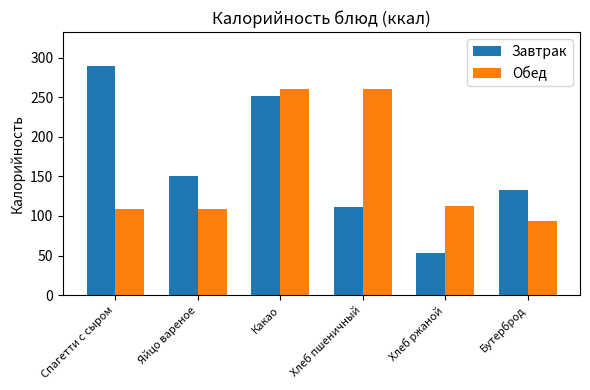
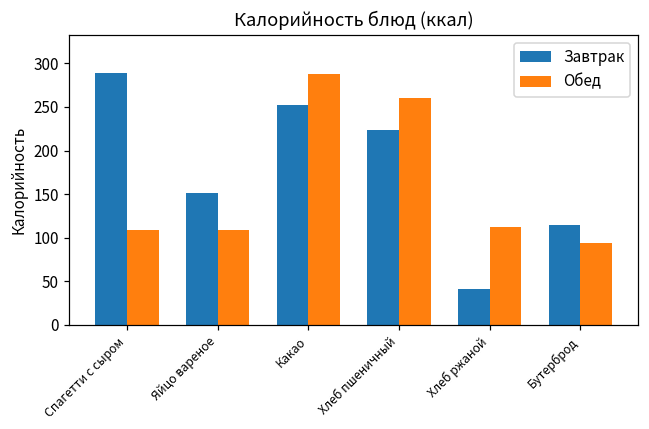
Обед, Какао: 260 -> 290
Завтрак, Хлеб пшеничный: 110 -> 220
Завтрак, Хлеб ржаной: 50 -> 40
Завтрак, Бутерброд: 130 -> 110
